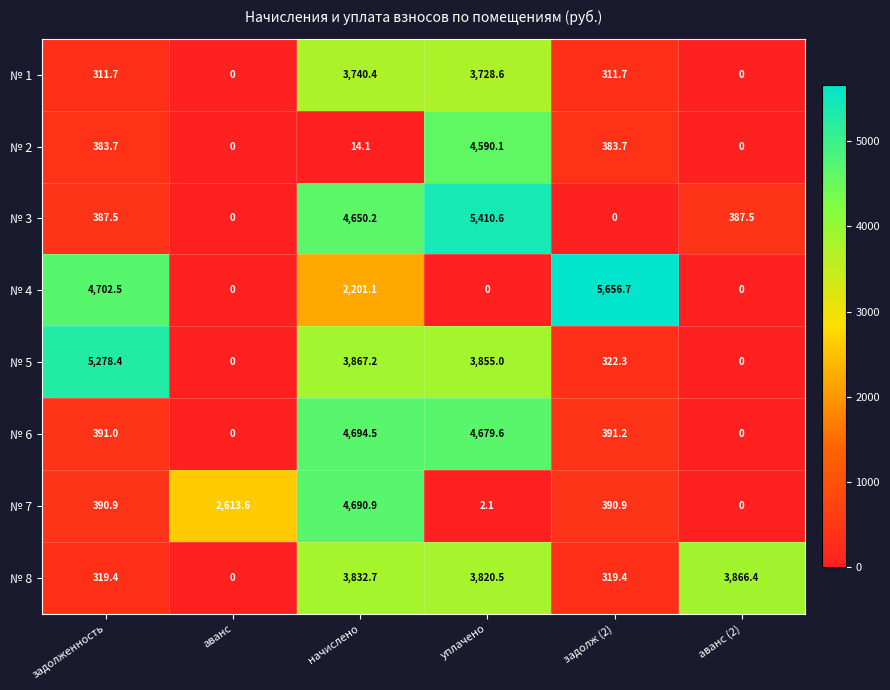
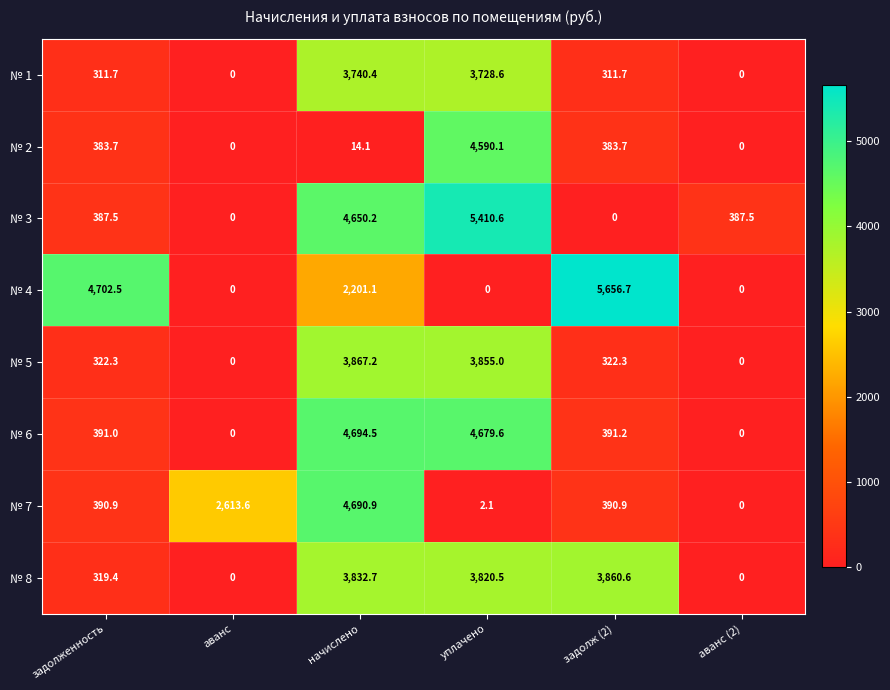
№ 5, задолженность: 5,278.4 -> 322.3
№ 8, задолж (2): 319.4 -> 3,860.6
№ 8, аванс (2): 3,866.4 -> 0
